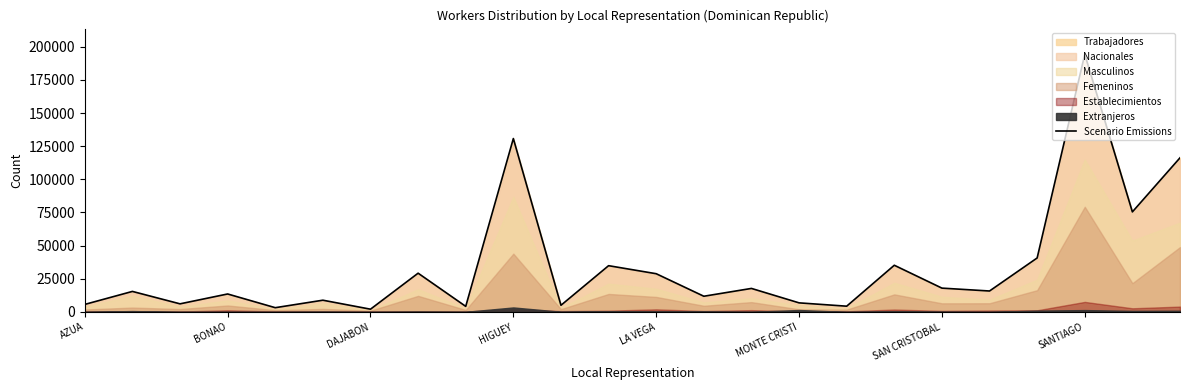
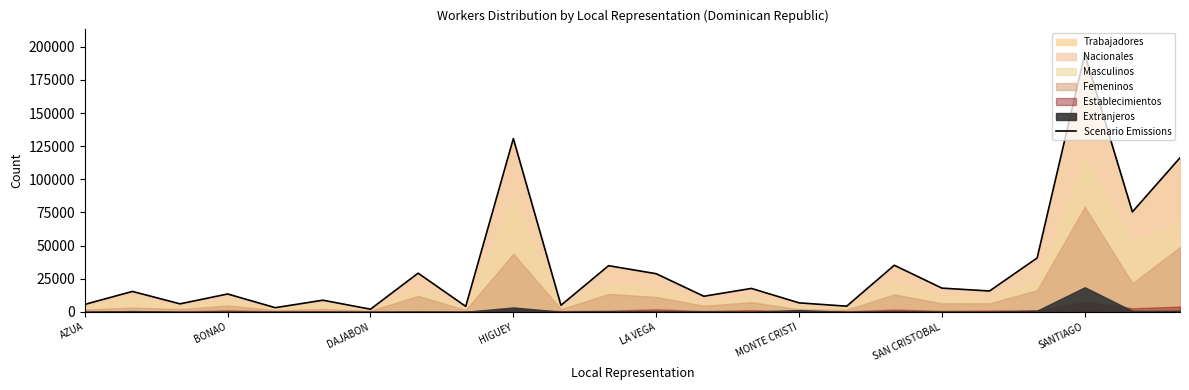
Extranjeros, SANTIAGO: 1000 -> 19000
